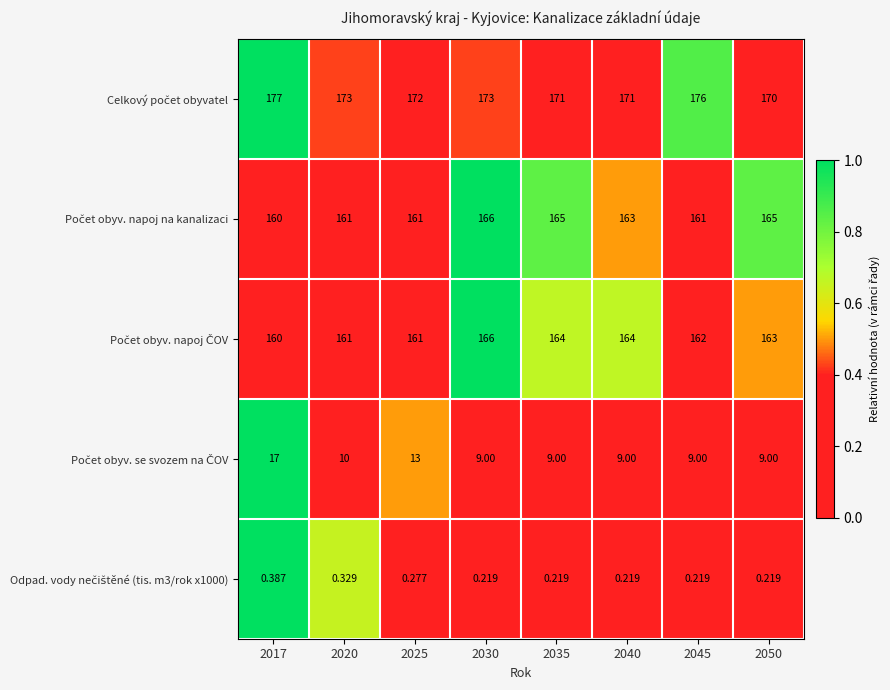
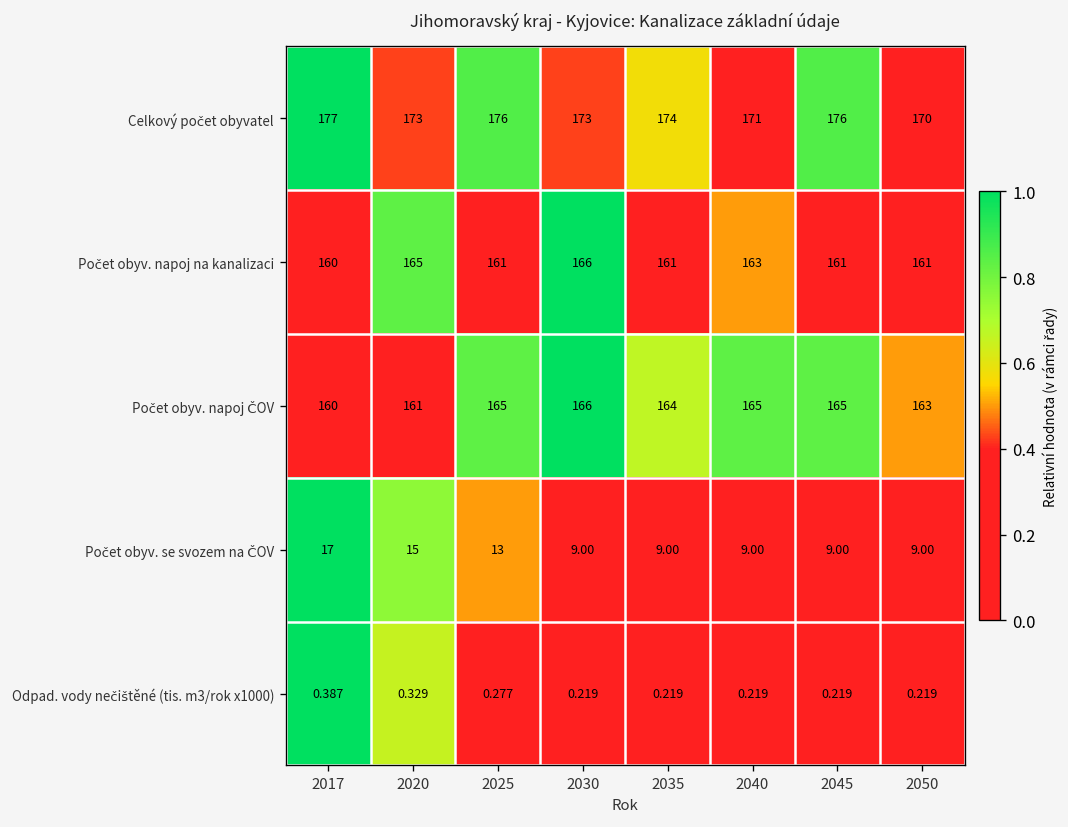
Celkový počet obyvatel, 2025: 172 -> 176
Celkový počet obyvatel, 2035: 171 -> 174
Počet obyv. napoj na kanalizaci, 2020: 161 -> 165
Počet obyv. napoj na kanalizaci, 2035: 165 -> 161
Počet obyv. napoj na kanalizaci, 2050: 165 -> 161
Počet obyv. napoj ČOV, 2025: 161 -> 165
Počet obyv. napoj ČOV, 2040: 164 -> 165
Počet obyv. napoj ČOV, 2045: 162 -> 165
Počet obyv. se svozem na ČOV, 2020: 10 -> 15
